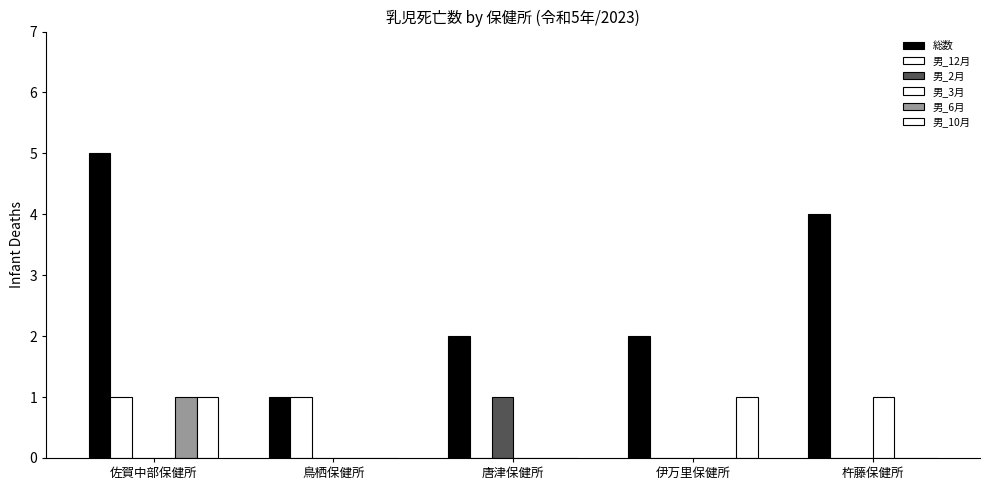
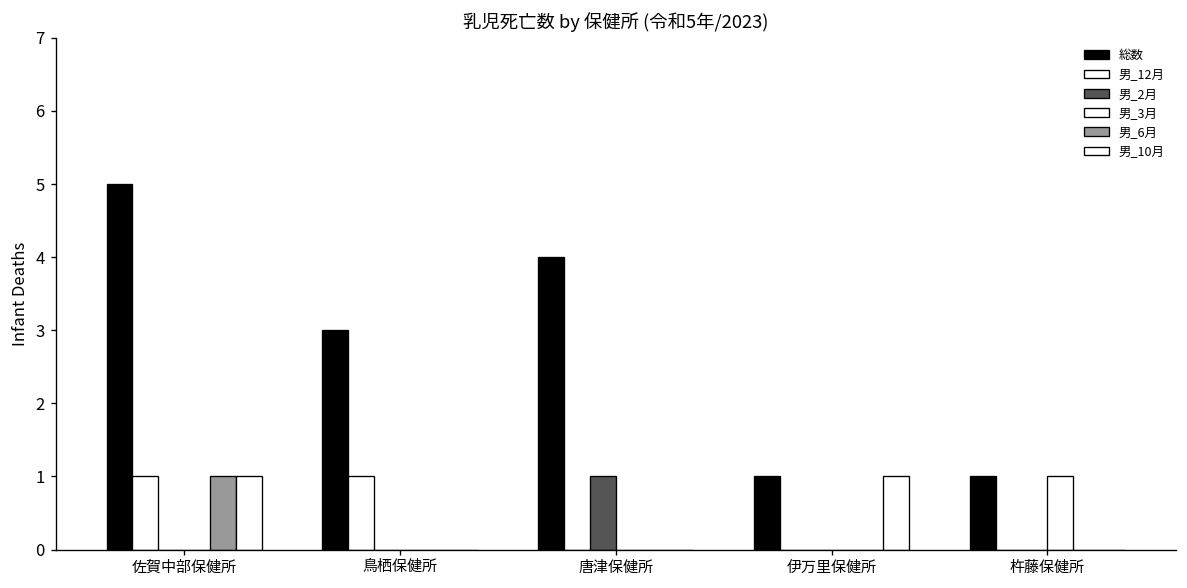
総数, 鳥栖保健所: 1 -> 3
総数, 唐津保健所: 2 -> 4
総数, 伊万里保健所: 2 -> 1
総数, 杵藤保健所: 4 -> 1
